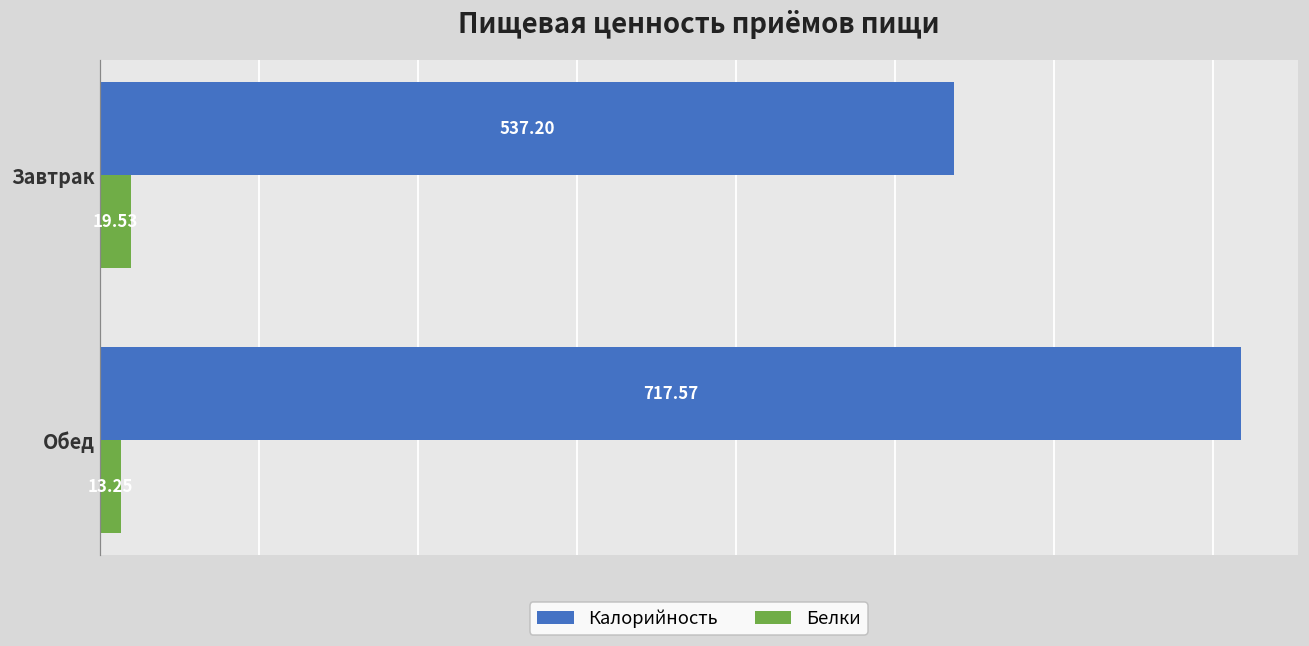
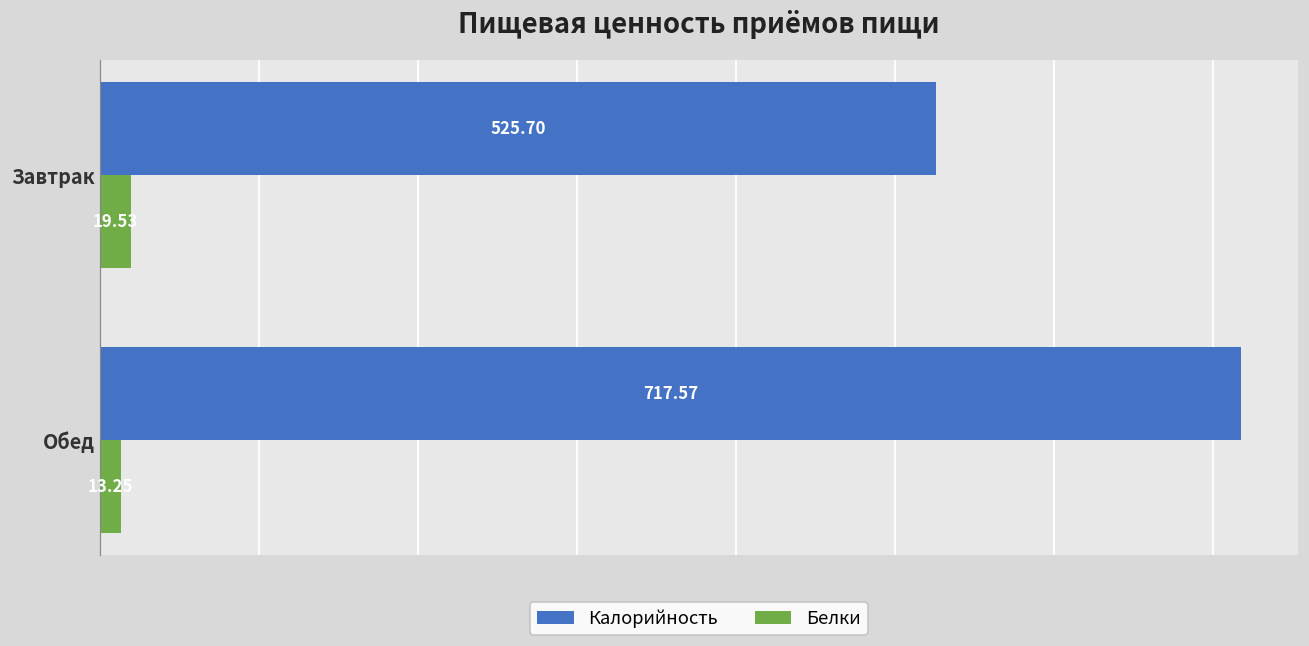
Калорийность, Завтрак: 537.20 -> 525.70
